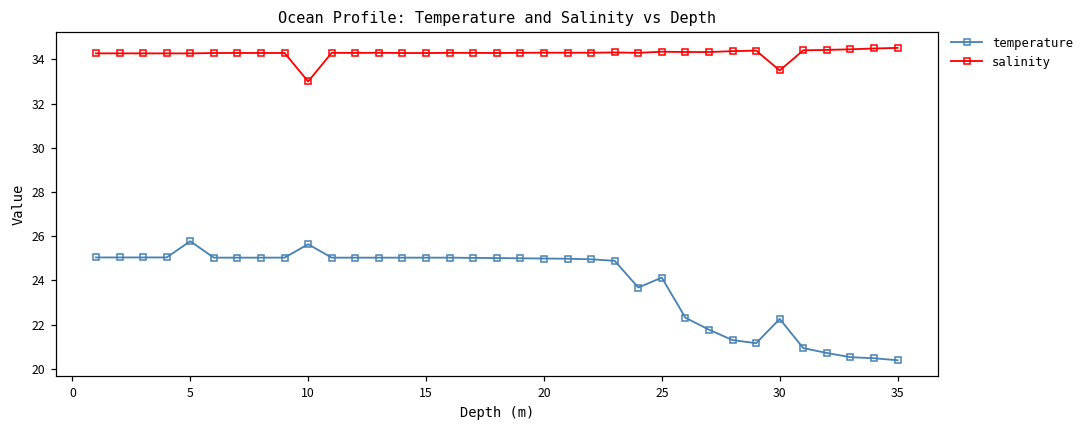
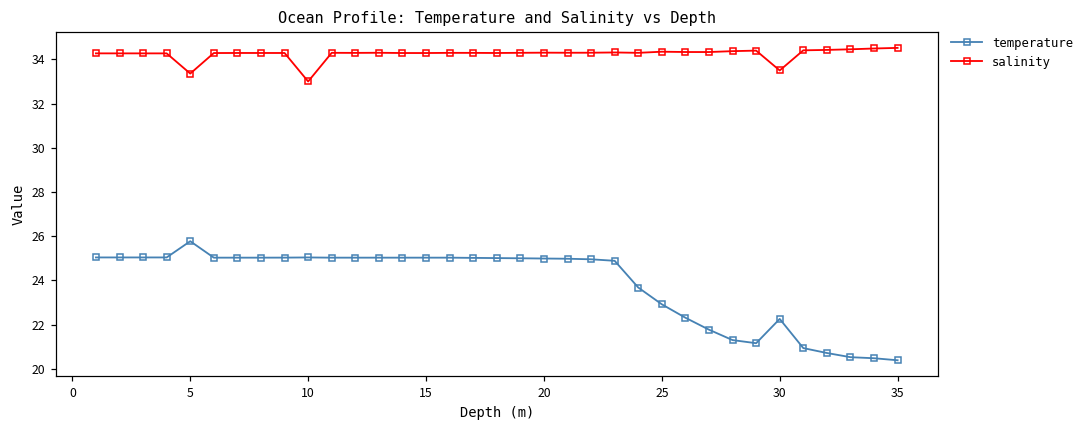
salinity, 5: 34.3 -> 33.4
temperature, 10: 25.6 -> 25.0
temperature, 25: 24.1 -> 22.9
